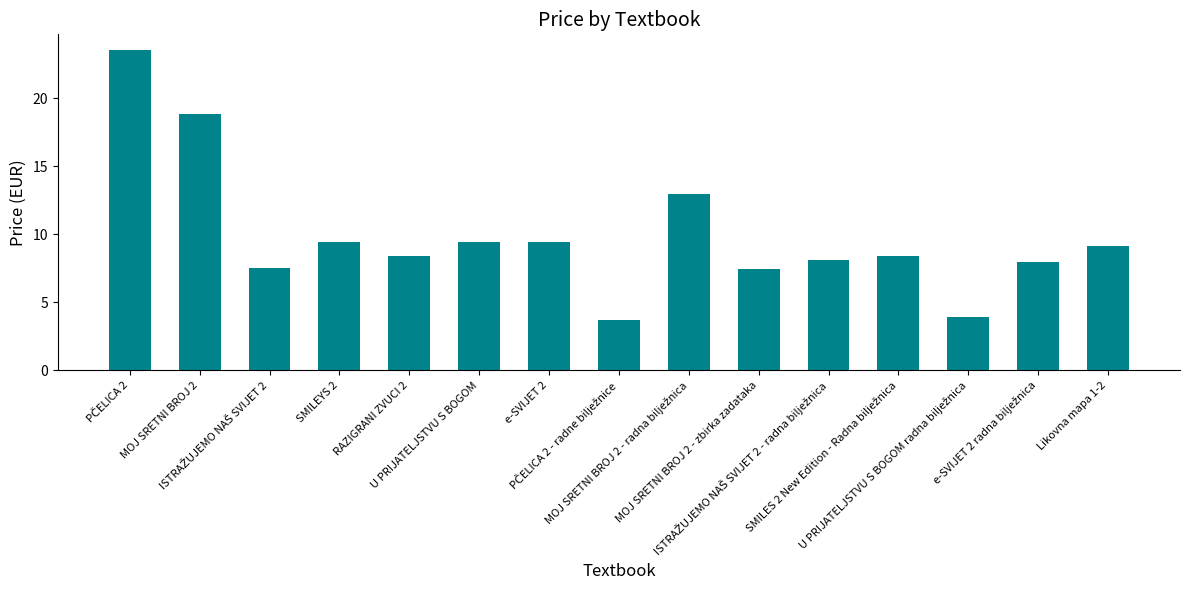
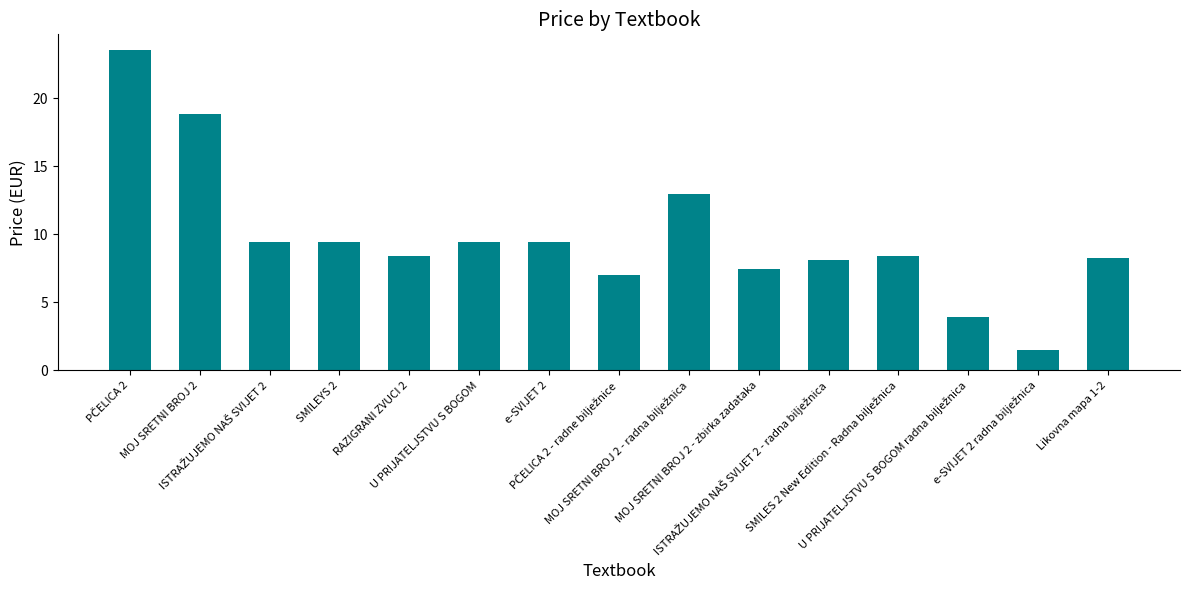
ISTRAŽUJEMO NAŠ SVIJET 2: 7.5 -> 9.4
PČELICA 2 - radne bilježnice: 3.7 -> 7.0
e-SVIJET 2 radna bilježnica: 8.0 -> 1.5
Likovna mapa 1-2: 9.2 -> 8.3
